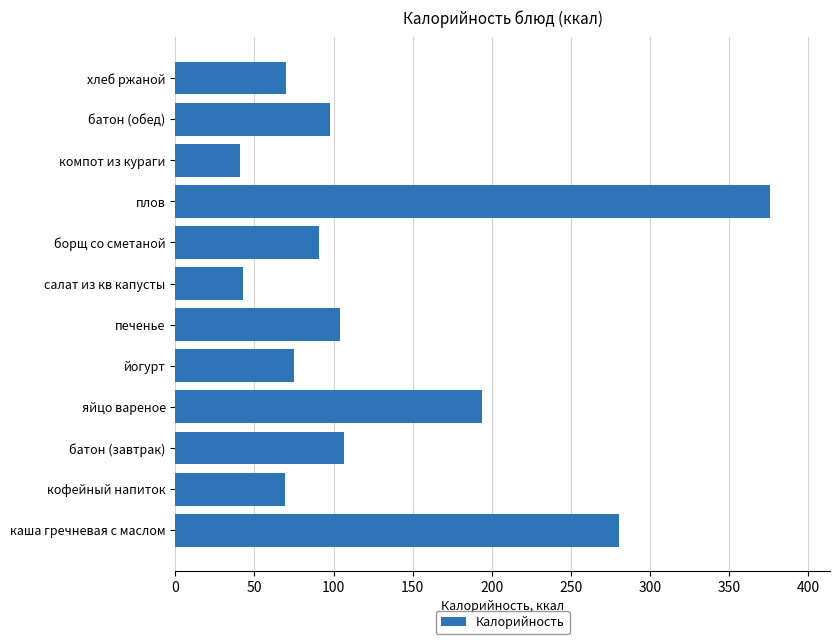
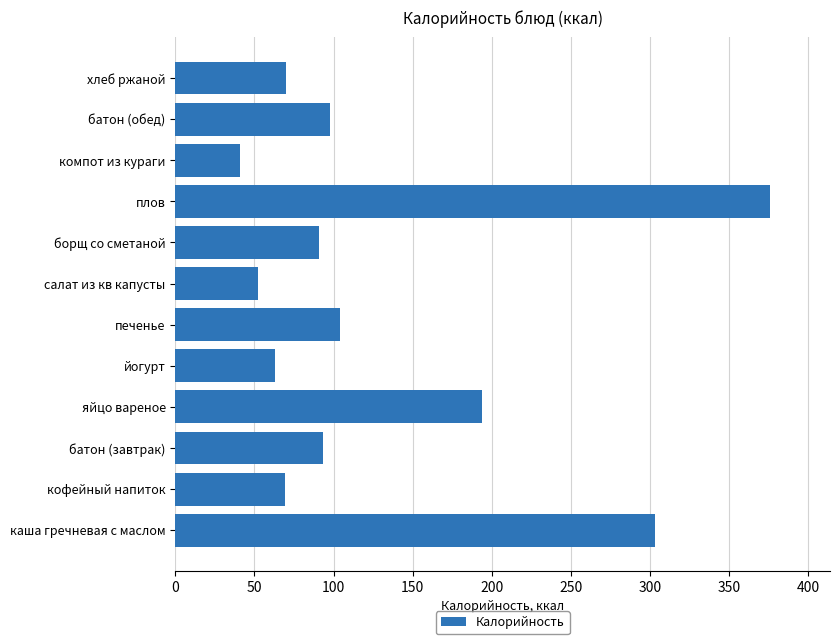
салат из кв капусты: 43 -> 52
йогурт: 75 -> 63
батон (завтрак): 107 -> 93
каша гречневая с маслом: 280 -> 303
